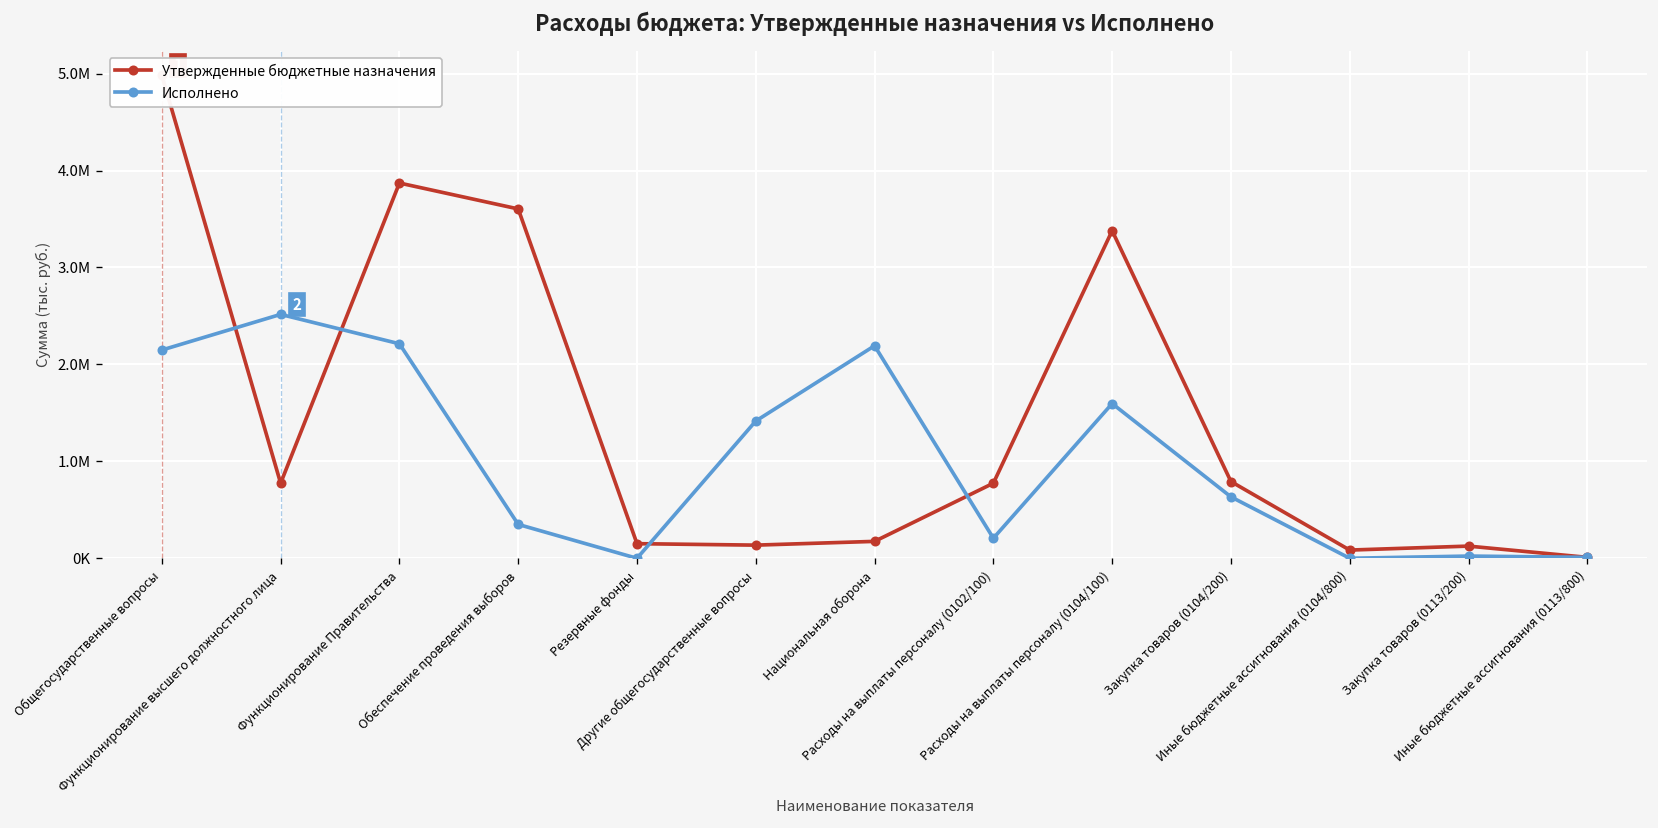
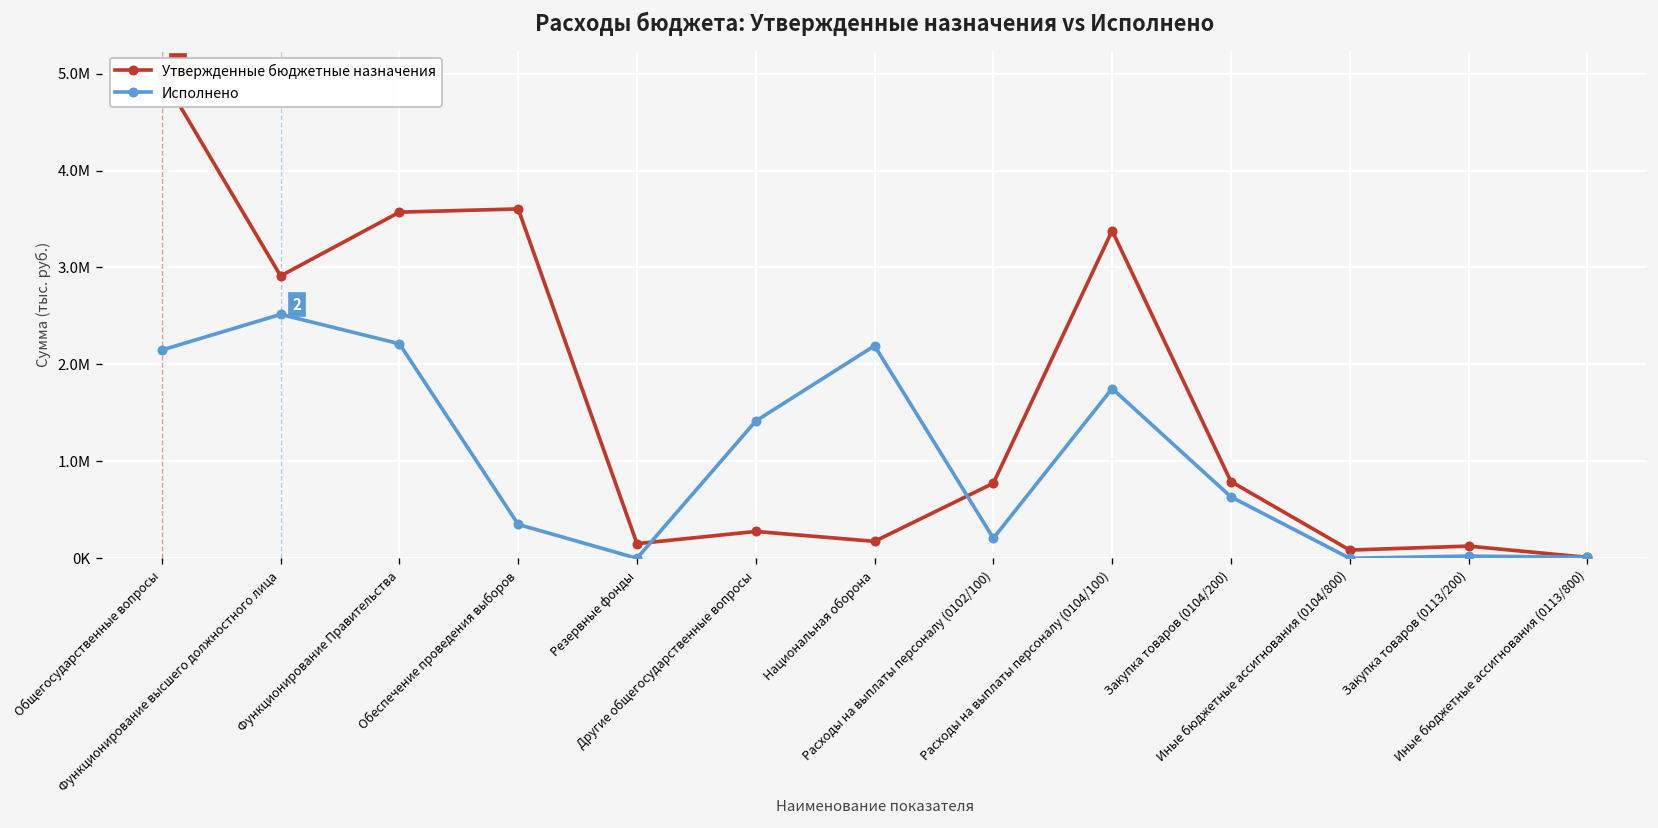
Утвержденные бюджетные назначения, Функционирование высшего должностного лица: 800000 -> 2900000
Утвержденные бюджетные назначения, Функционирование Правительства: 3900000 -> 3600000
Утвержденные бюджетные назначения, Другие общегосударственные вопросы: 100000 -> 300000
Исполнено, Расходы на выплаты персоналу (0104/100): 1600000 -> 1800000
